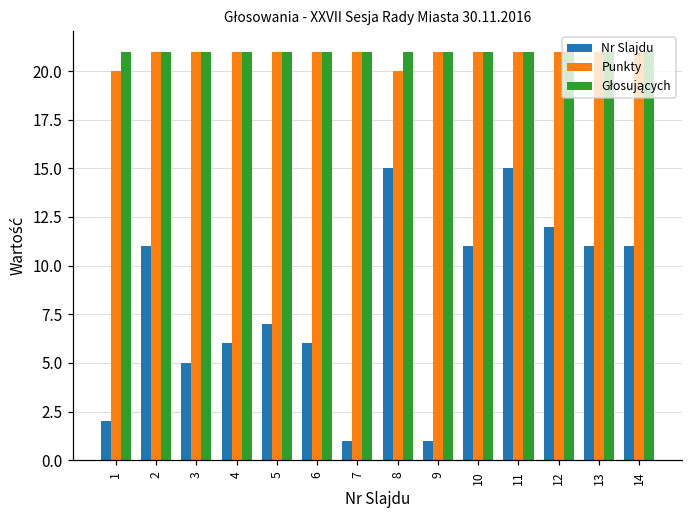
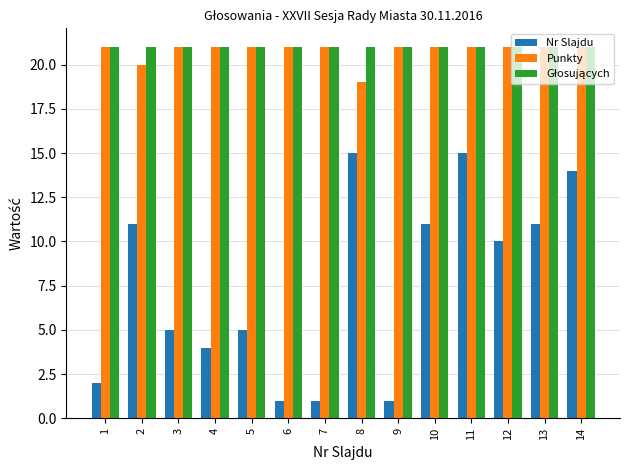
Punkty, 1: 20 -> 21
Punkty, 2: 21 -> 20
Nr Slajdu, 4: 6 -> 4
Nr Slajdu, 5: 7 -> 5
Nr Slajdu, 6: 6 -> 1
Punkty, 8: 20 -> 19
Nr Slajdu, 12: 12 -> 10
Nr Slajdu, 14: 11 -> 14
